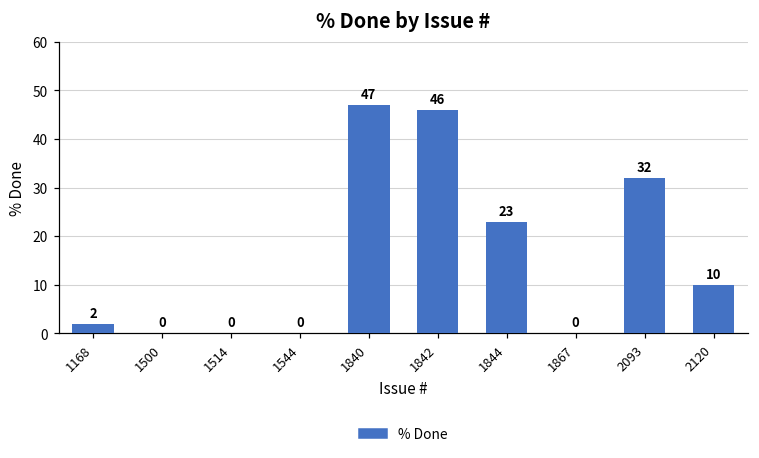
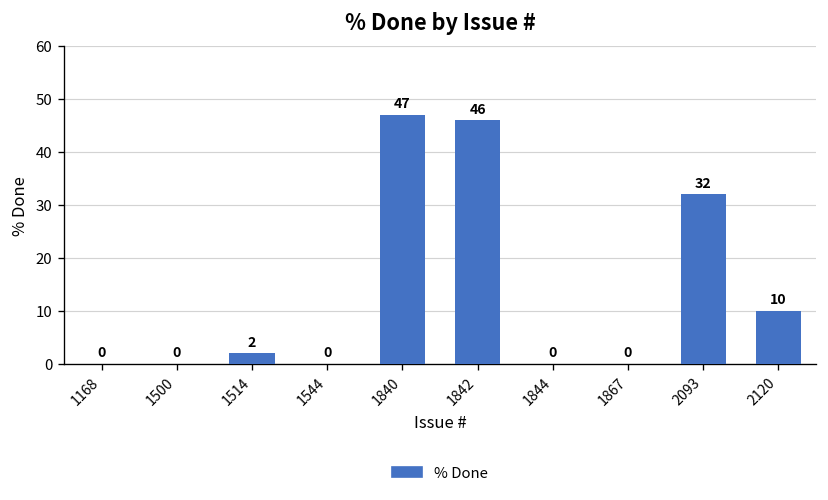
1168: 2 -> 0
1514: 0 -> 2
1844: 23 -> 0
